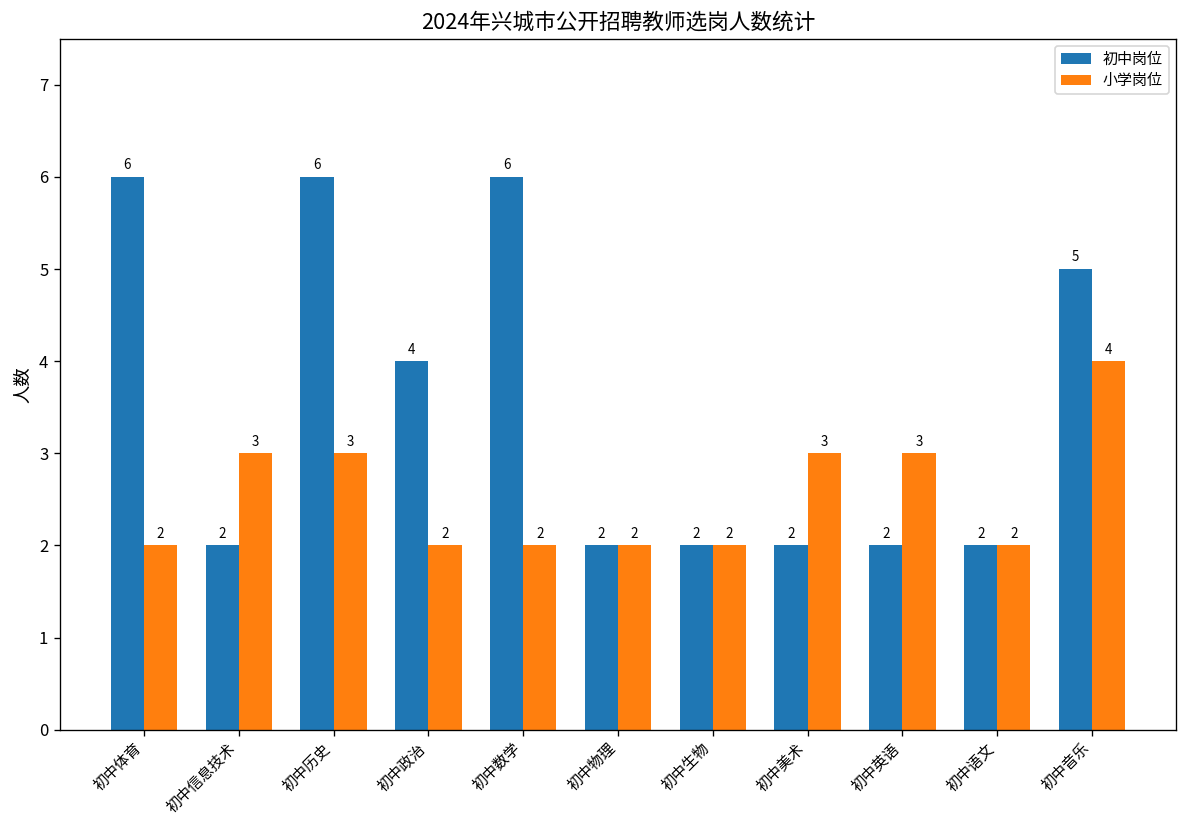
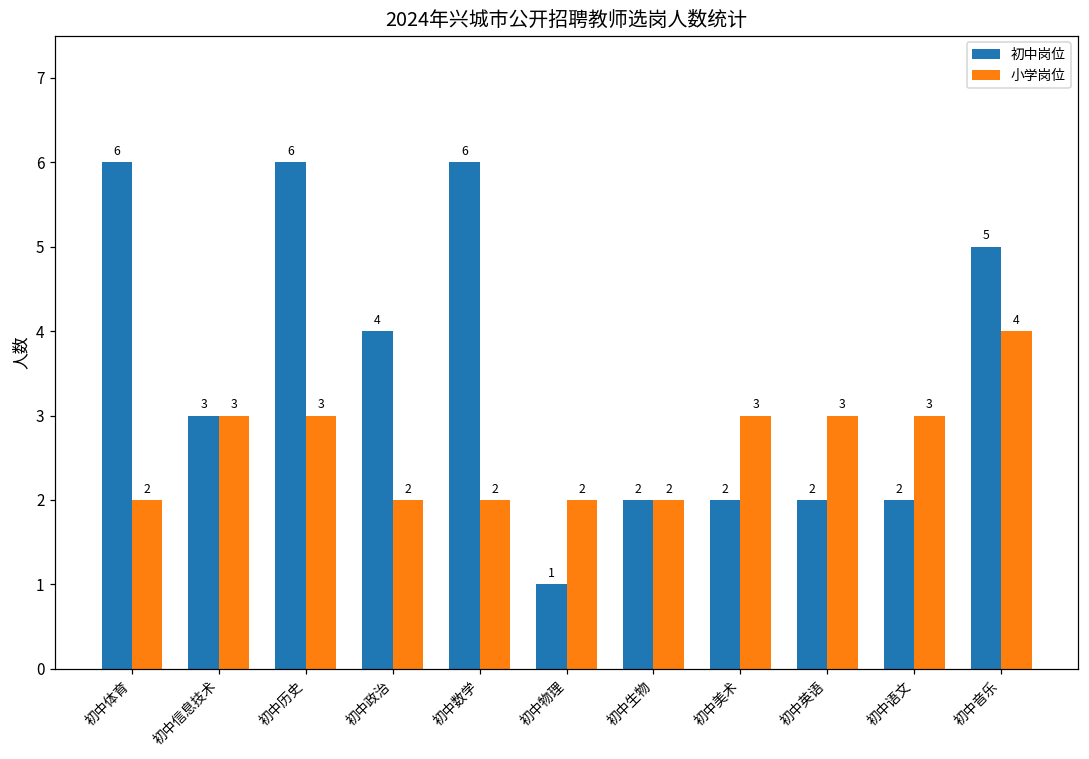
初中岗位, 初中信息技术: 2 -> 3
初中岗位, 初中物理: 2 -> 1
小学岗位, 初中语文: 2 -> 3
